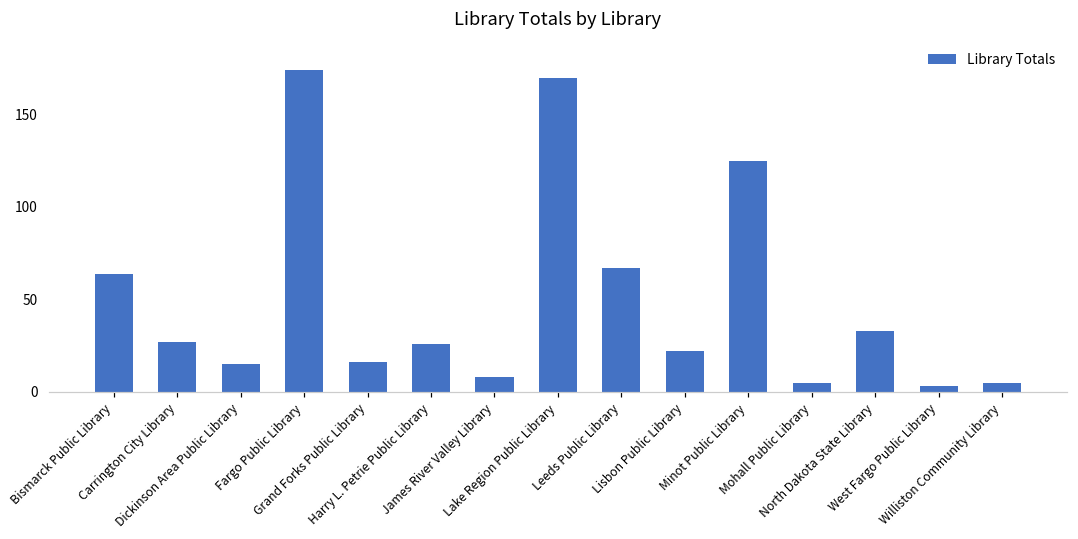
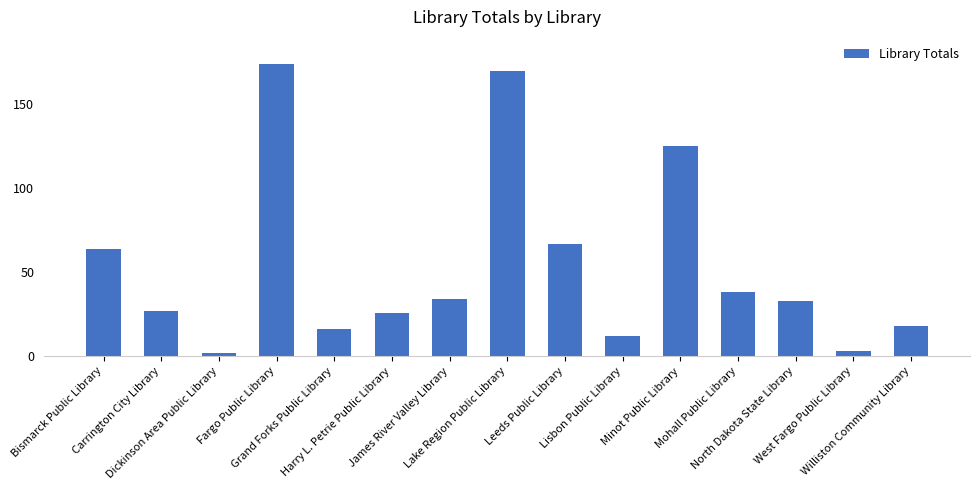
Dickinson Area Public Library: 15 -> 2
James River Valley Library: 8 -> 34
Lisbon Public Library: 22 -> 12
Mohall Public Library: 5 -> 38
Williston Community Library: 5 -> 18
